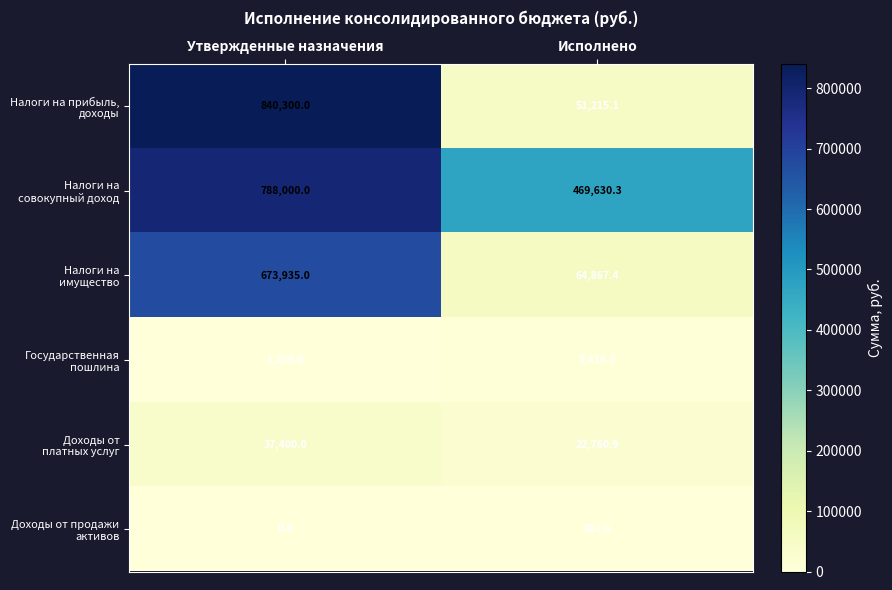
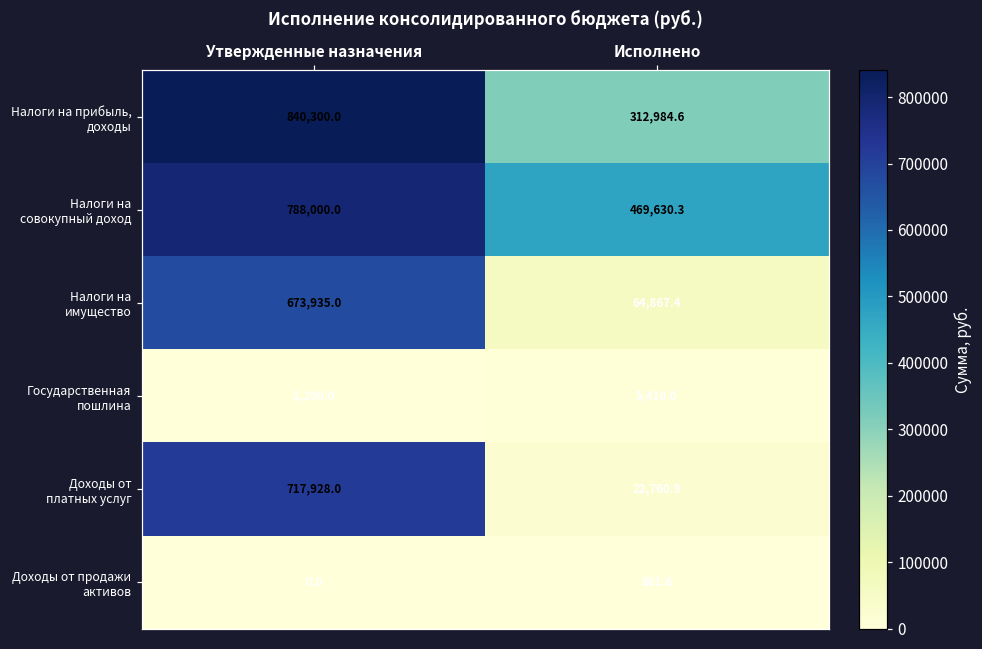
Налоги на прибыль, доходы, Исполнено: 51,215.1 -> 312,984.6
Доходы от платных услуг, Утвержденные назначения: 37,400.0 -> 717,928.0
